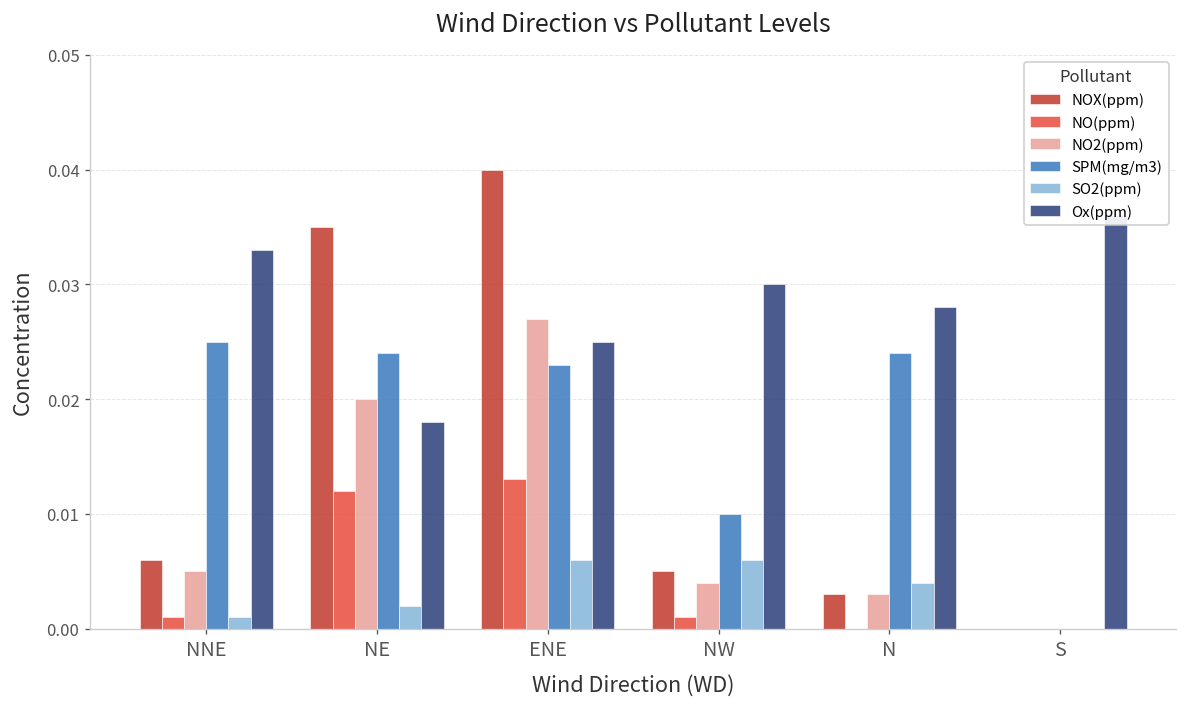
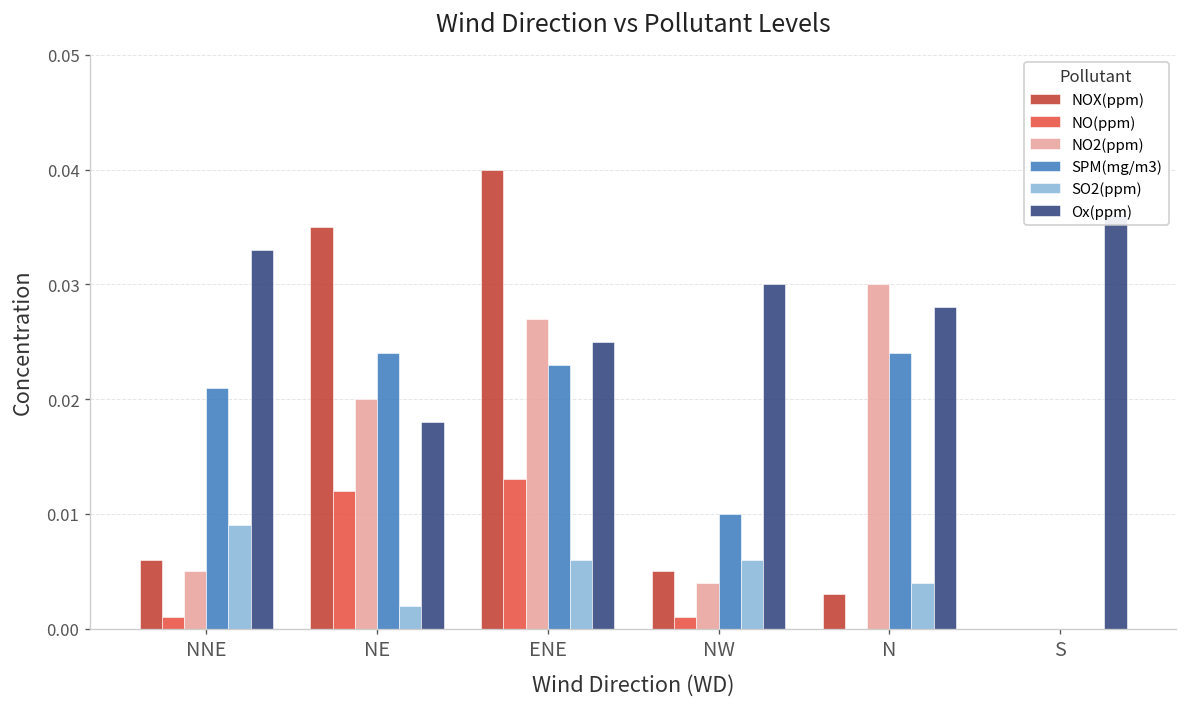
SPM(mg/m3), NNE: 0.025 -> 0.021
SO2(ppm), NNE: 0.001 -> 0.009
NO2(ppm), N: 0.003 -> 0.030
